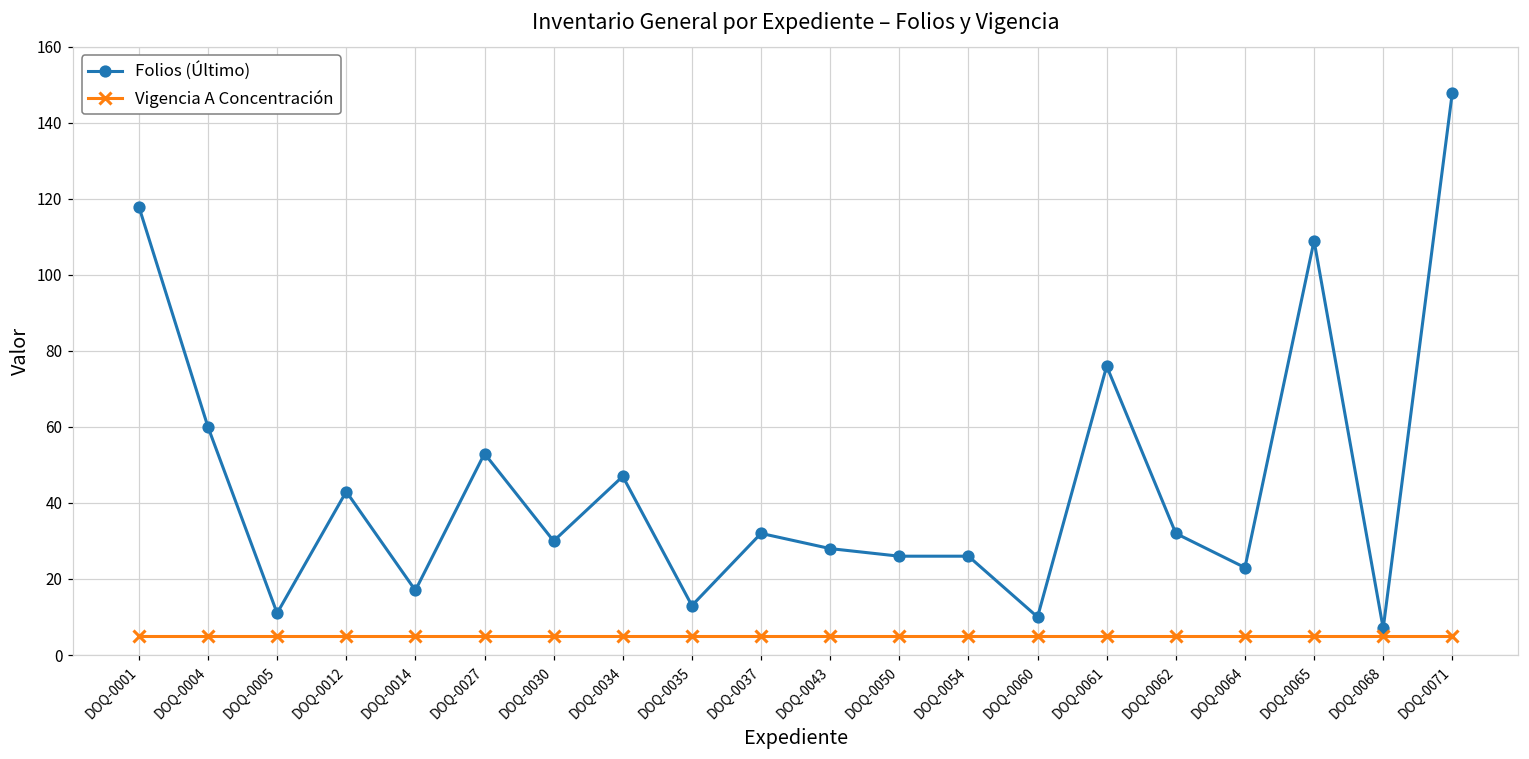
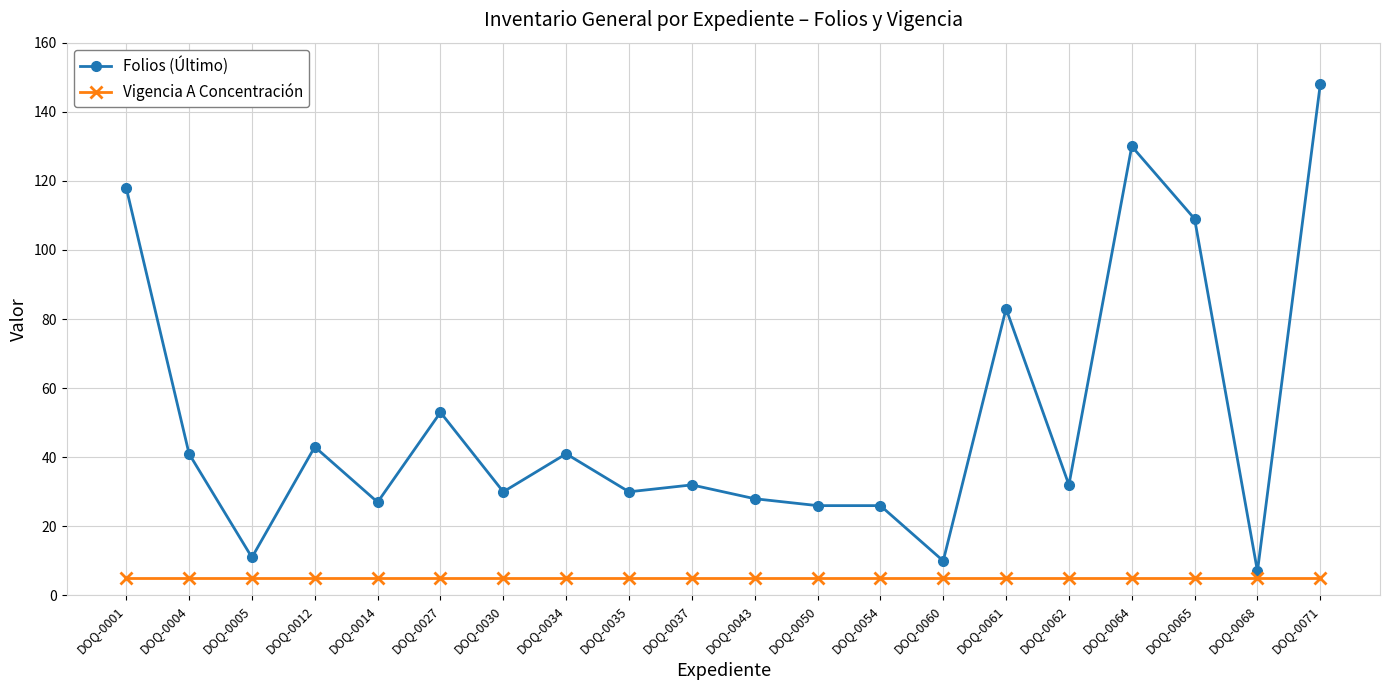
Folios (Último), DOQ-0004: 60 -> 41
Folios (Último), DOQ-0014: 17 -> 27
Folios (Último), DOQ-0034: 47 -> 41
Folios (Último), DOQ-0035: 13 -> 30
Folios (Último), DOQ-0061: 76 -> 83
Folios (Último), DOQ-0064: 23 -> 130
